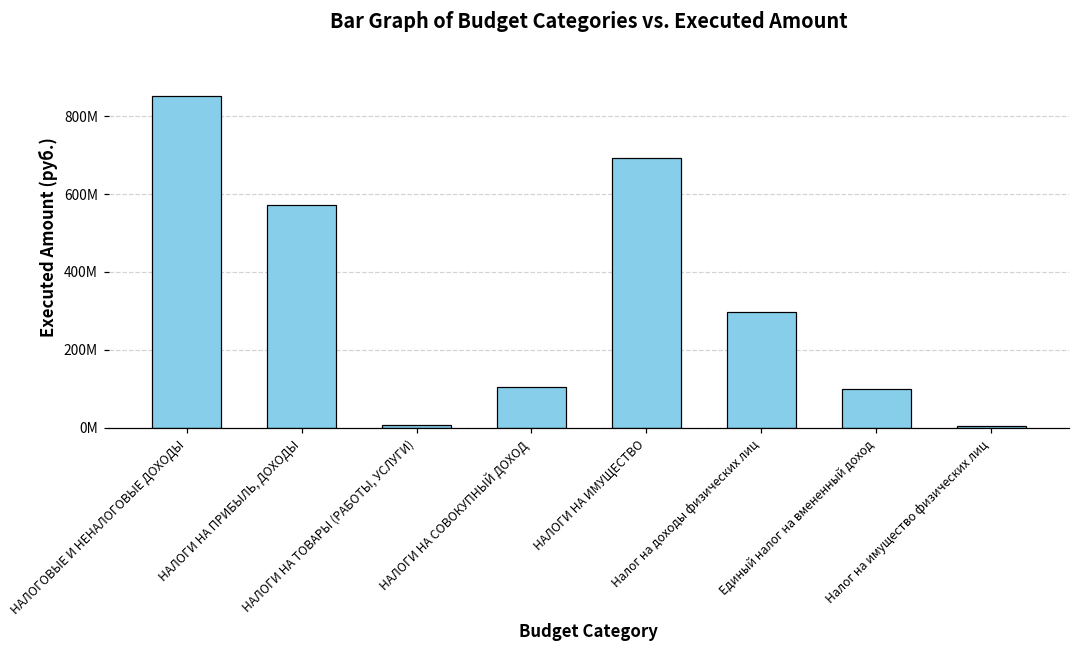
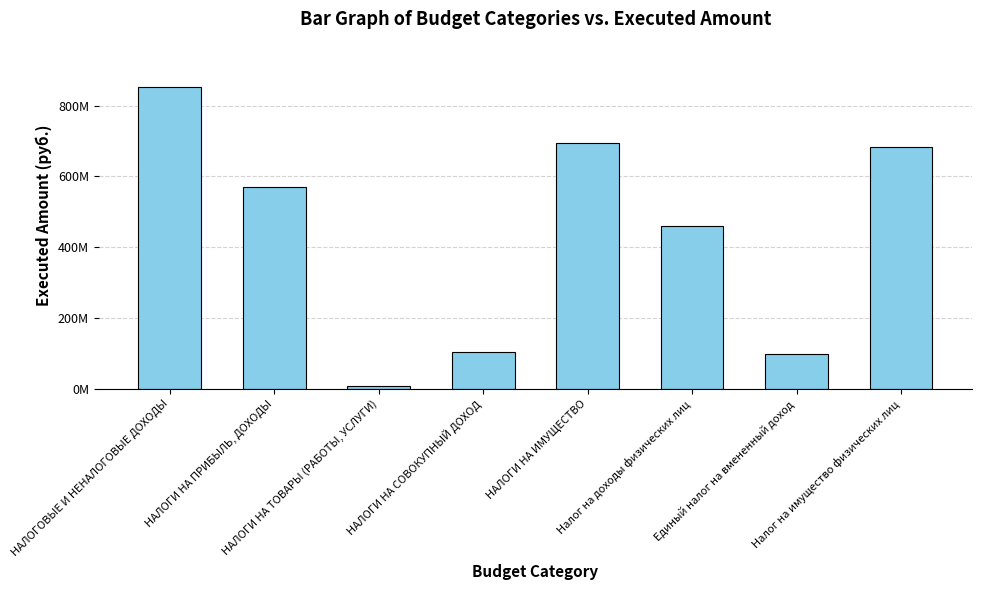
Налог на доходы физических лиц: 300000000 -> 460000000
Налог на имущество физических лиц: 0 -> 680000000
